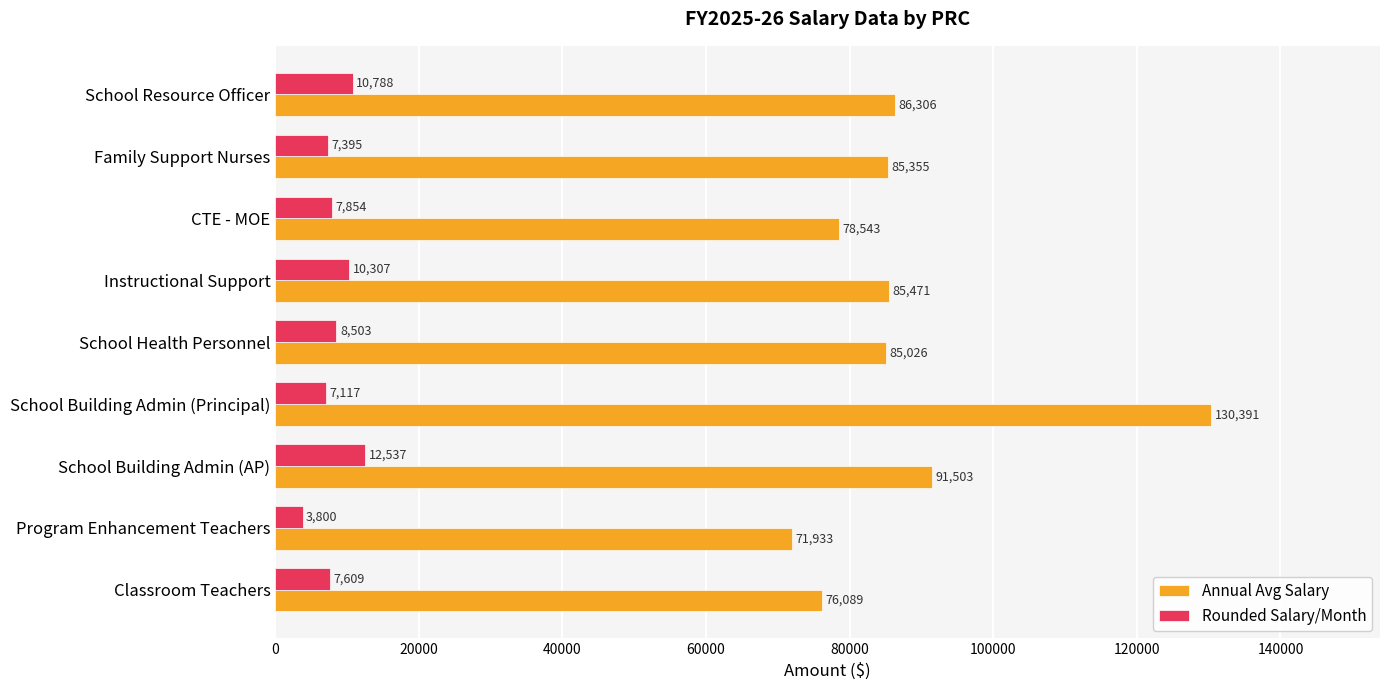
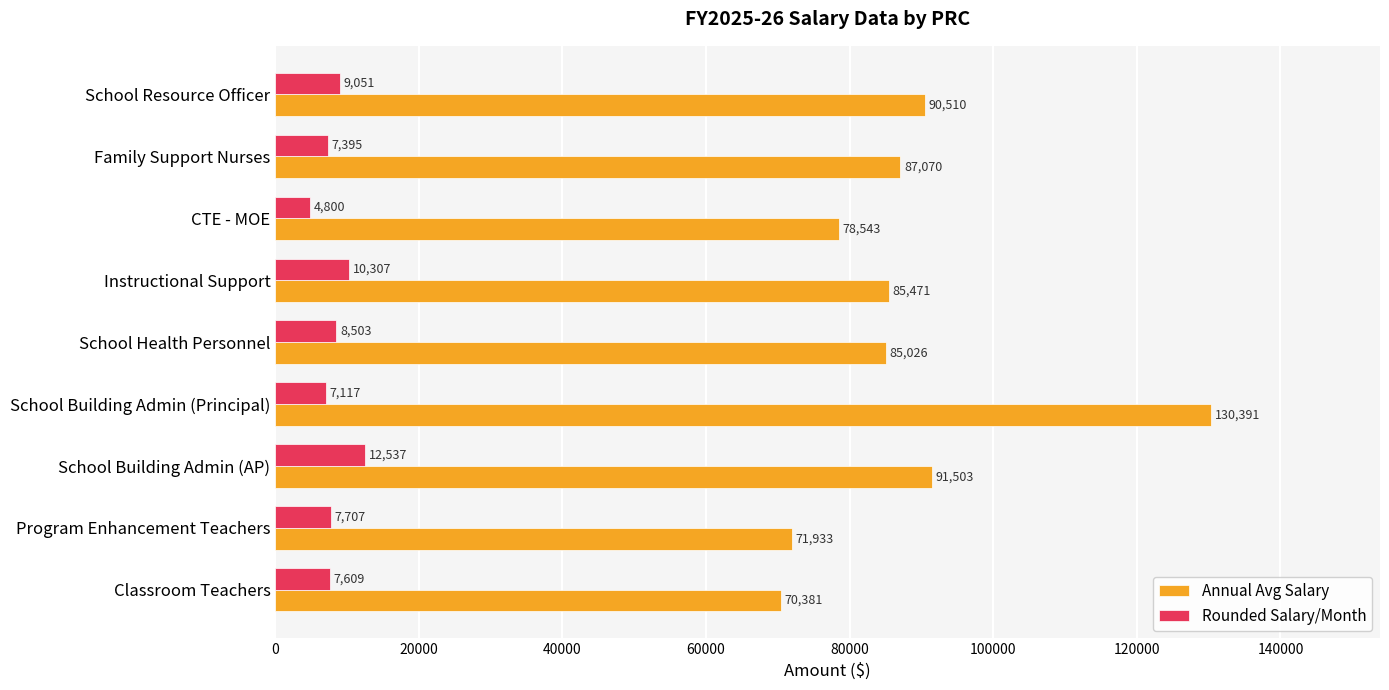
Rounded Salary/Month, School Resource Officer: 10,788 -> 9,051
Annual Avg Salary, School Resource Officer: 86,306 -> 90,510
Annual Avg Salary, Family Support Nurses: 85,355 -> 87,070
Rounded Salary/Month, CTE - MOE: 7,854 -> 4,800
Rounded Salary/Month, Program Enhancement Teachers: 3,800 -> 7,707
Annual Avg Salary, Classroom Teachers: 76,089 -> 70,381
